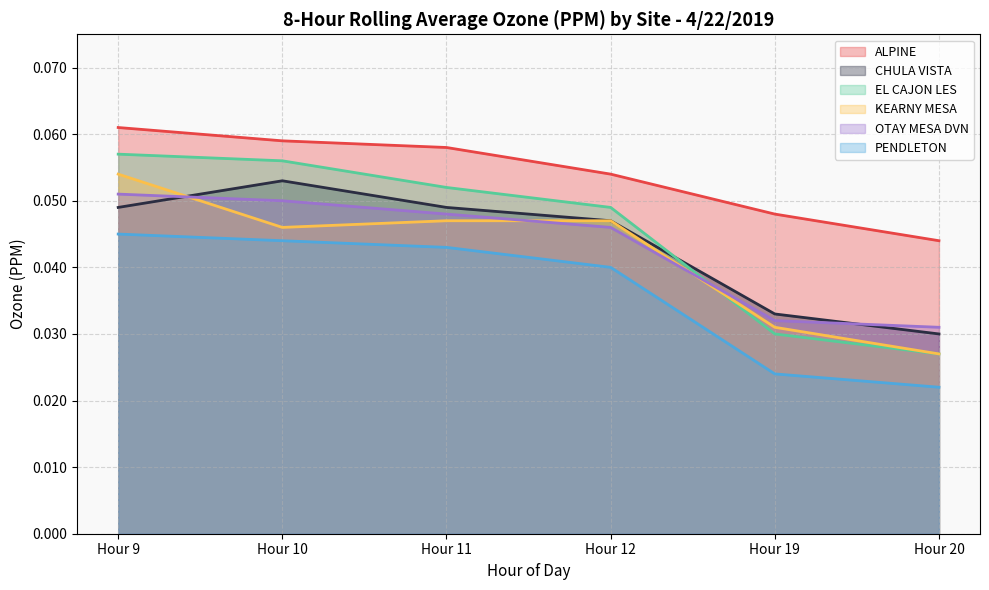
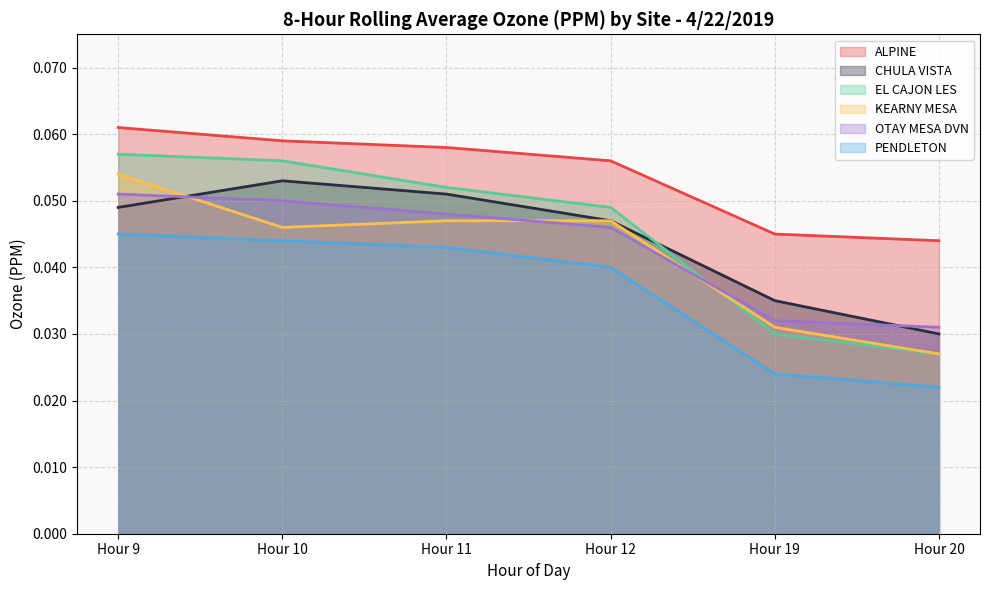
CHULA VISTA, Hour 11: 0.049 -> 0.051
ALPINE, Hour 12: 0.054 -> 0.056
ALPINE, Hour 19: 0.048 -> 0.045
CHULA VISTA, Hour 19: 0.033 -> 0.035
